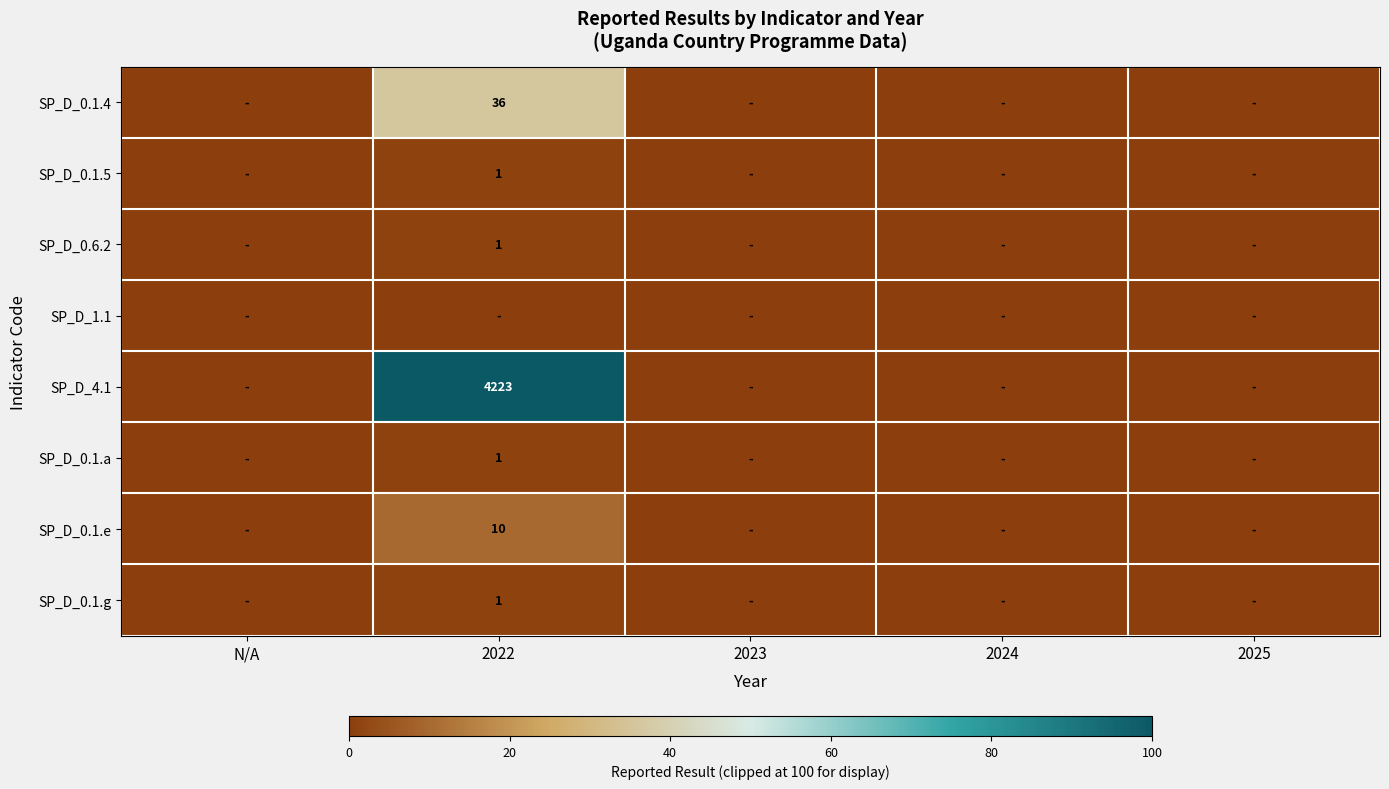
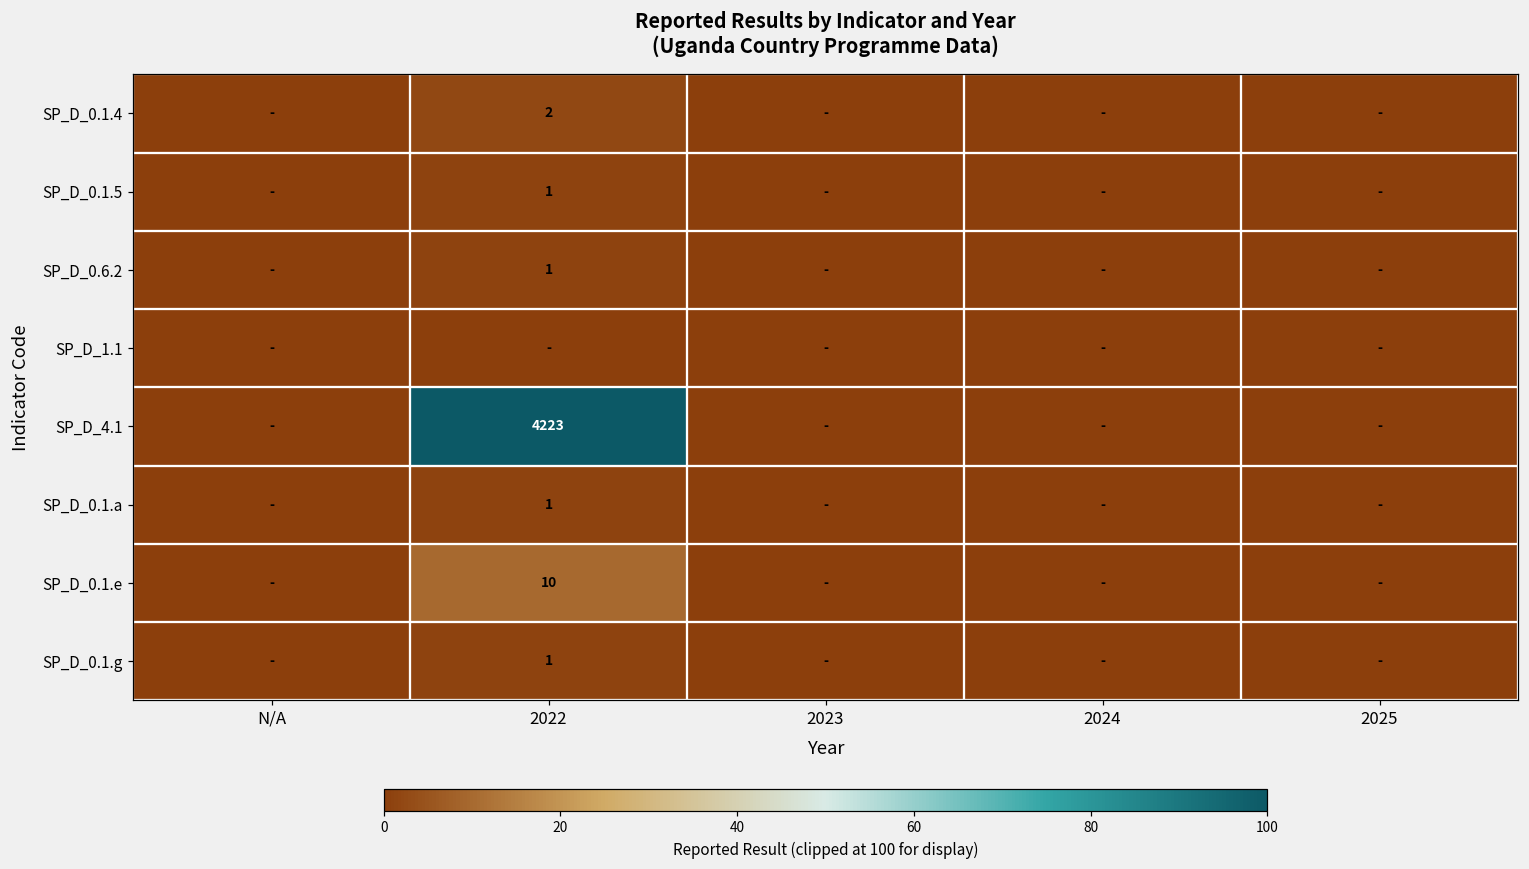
SP_D_0.1.4, 2022: 36 -> 2
